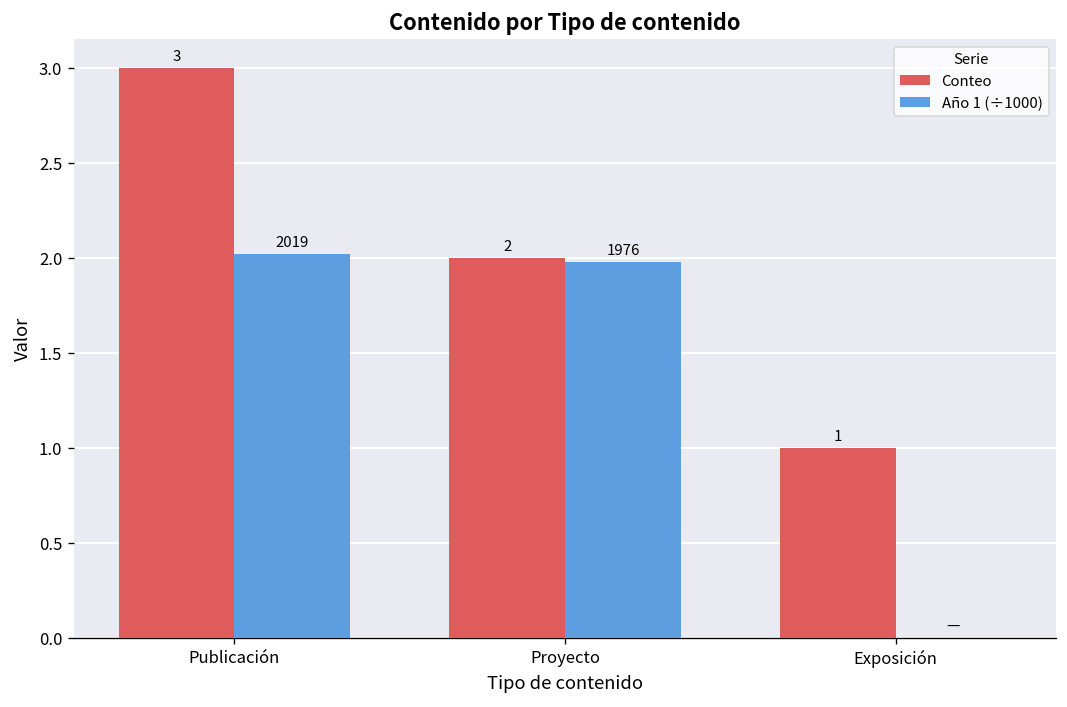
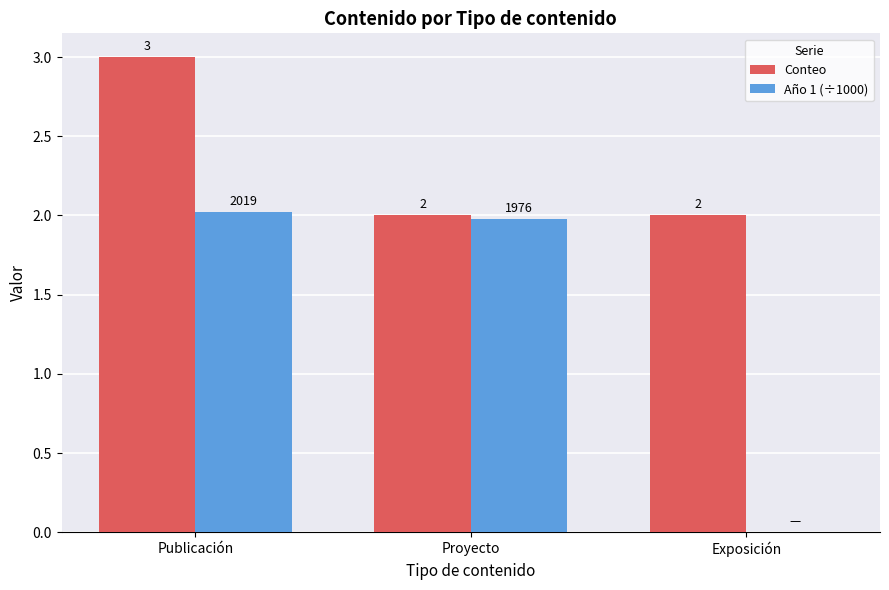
Conteo, Exposición: 1 -> 2
